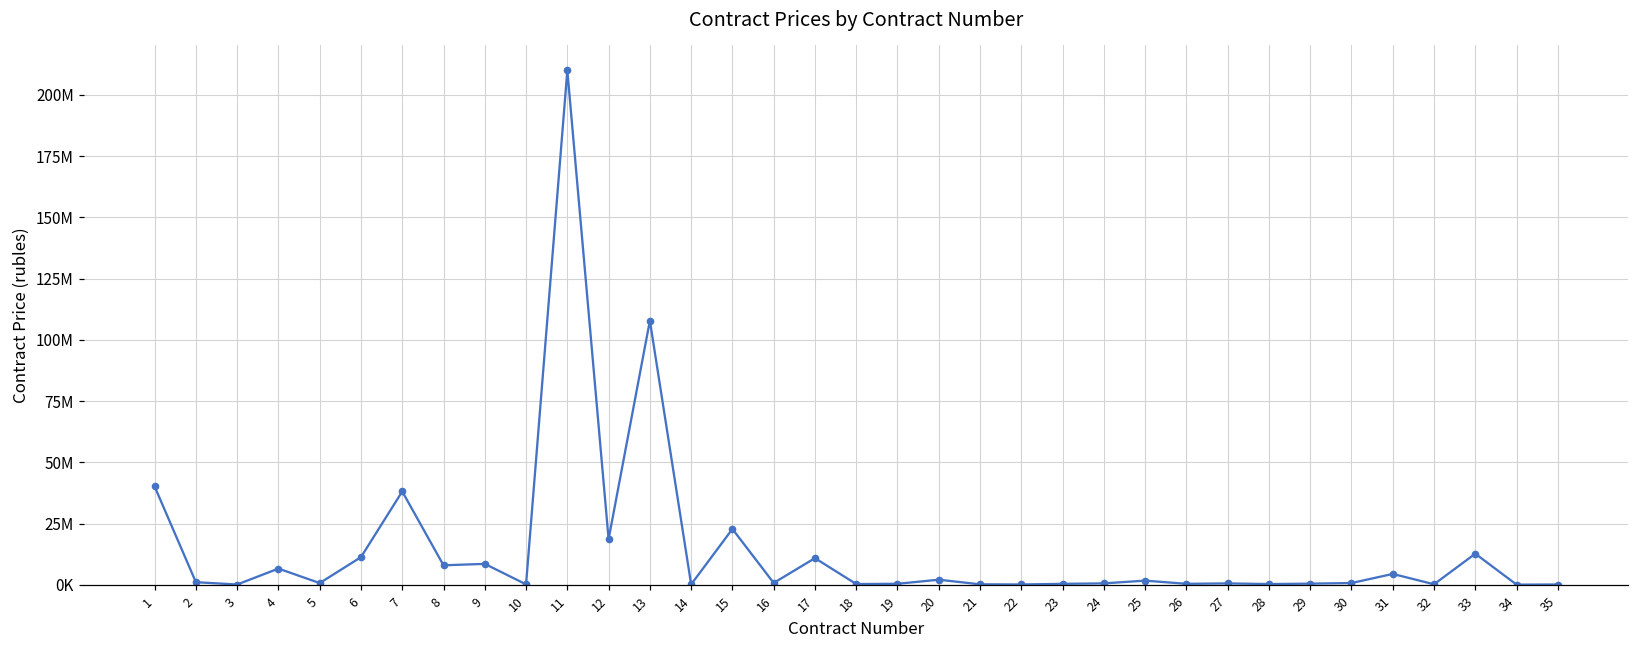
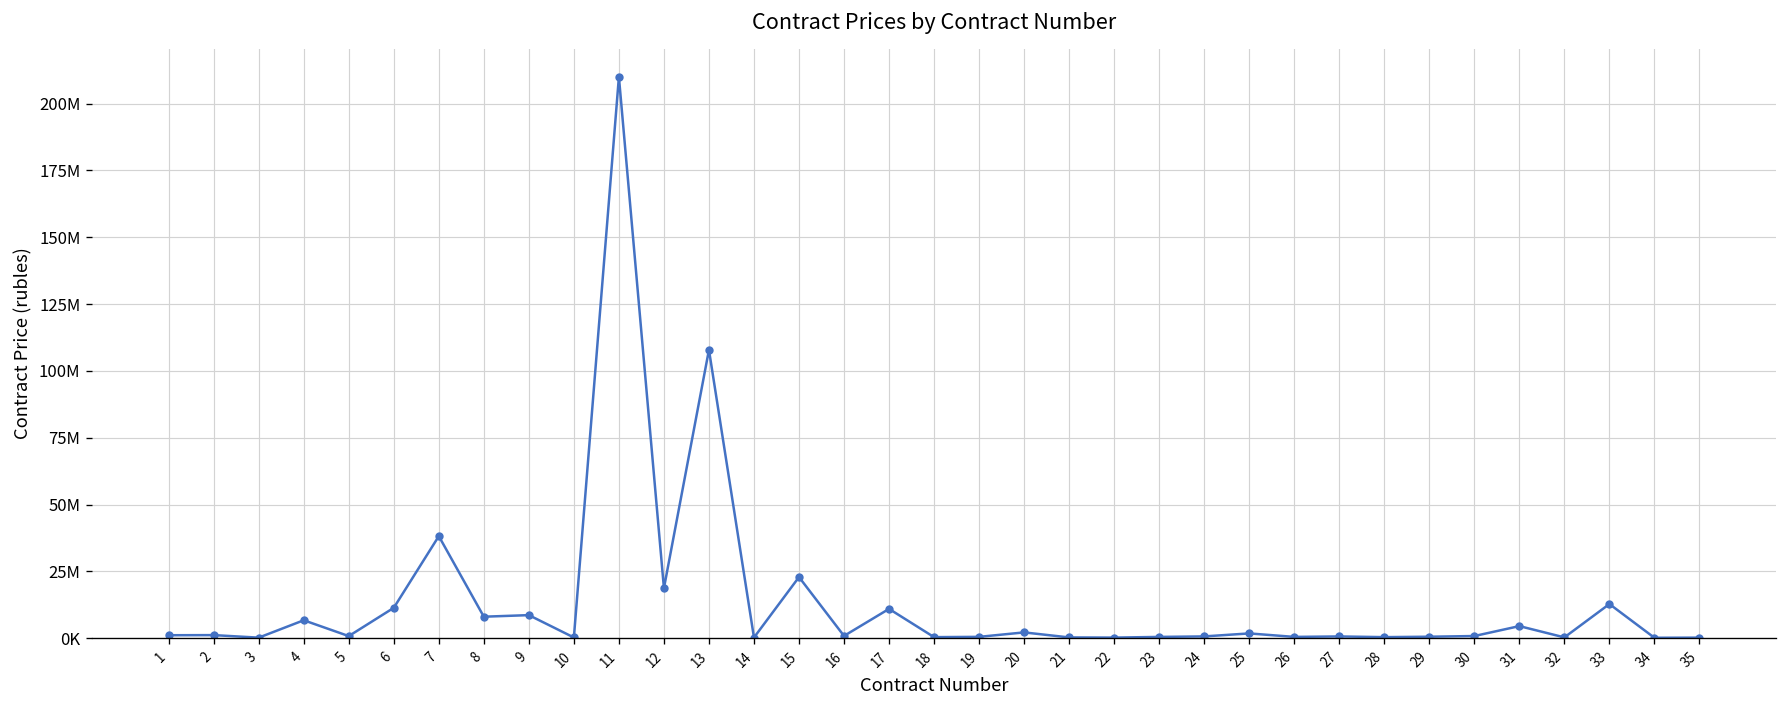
1: 40000000 -> 1000000
